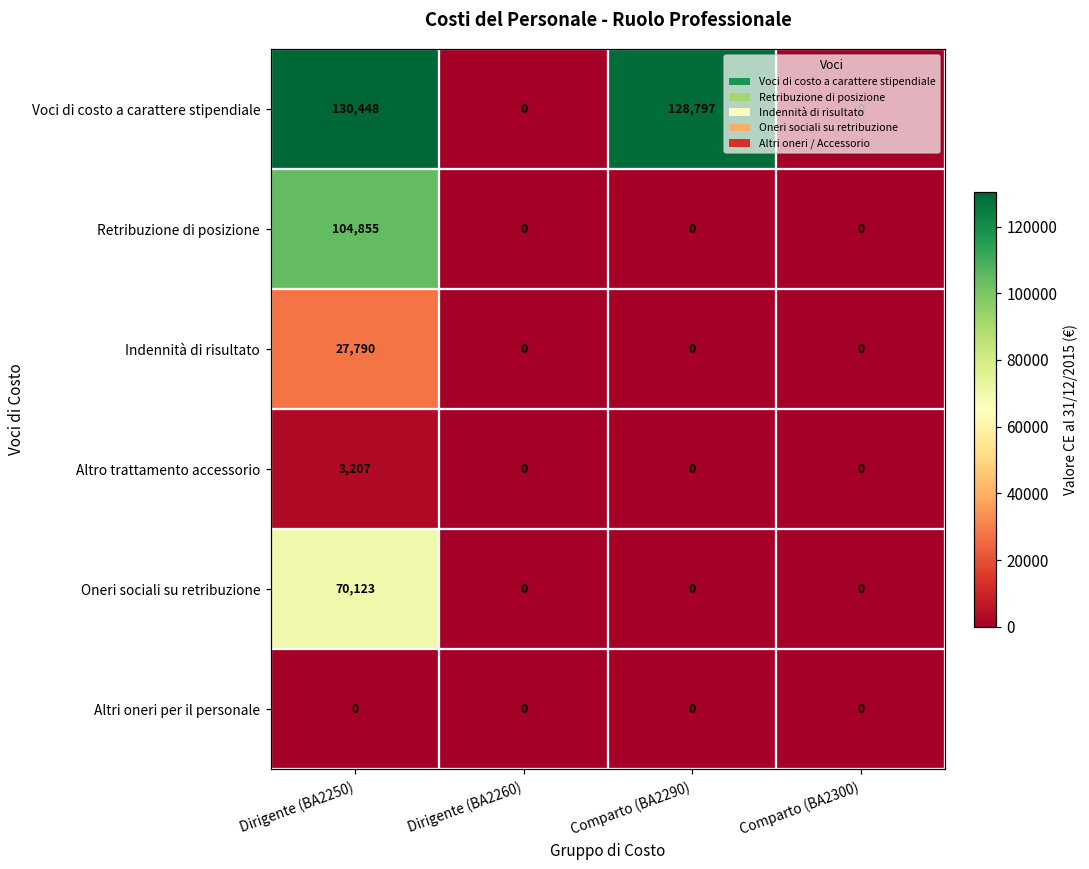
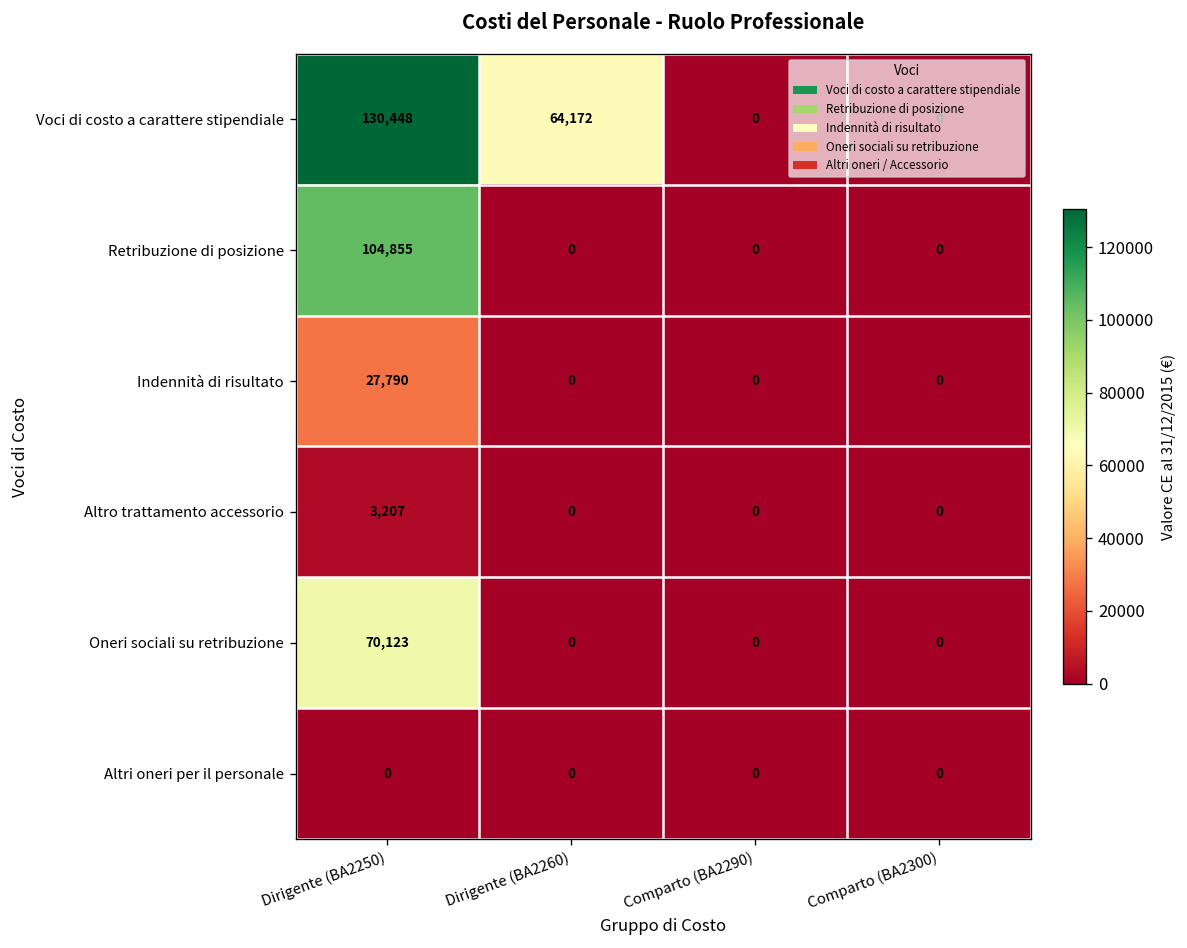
Voci di costo a carattere stipendiale, Dirigente (BA2260): 0 -> 64,172
Voci di costo a carattere stipendiale, Comparto (BA2290): 128,797 -> 0
